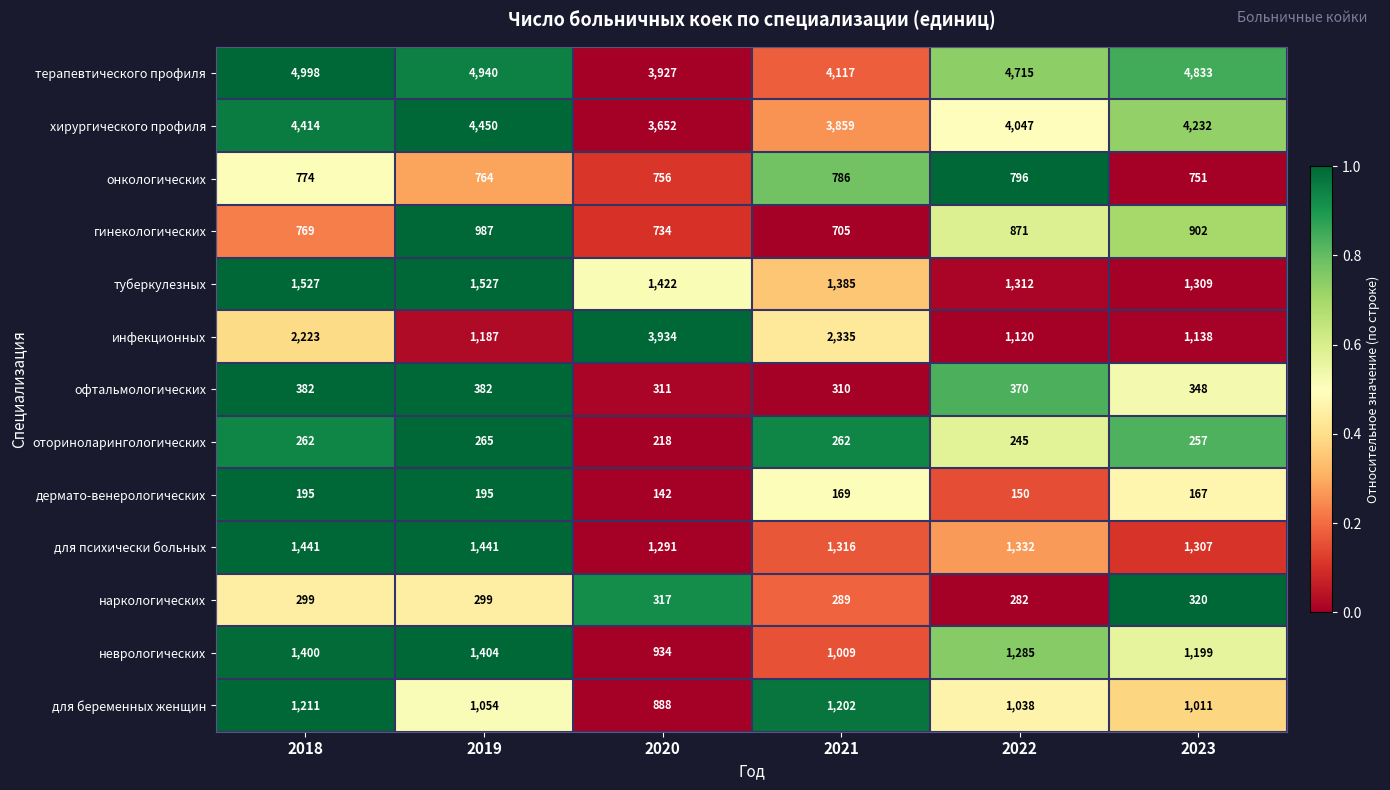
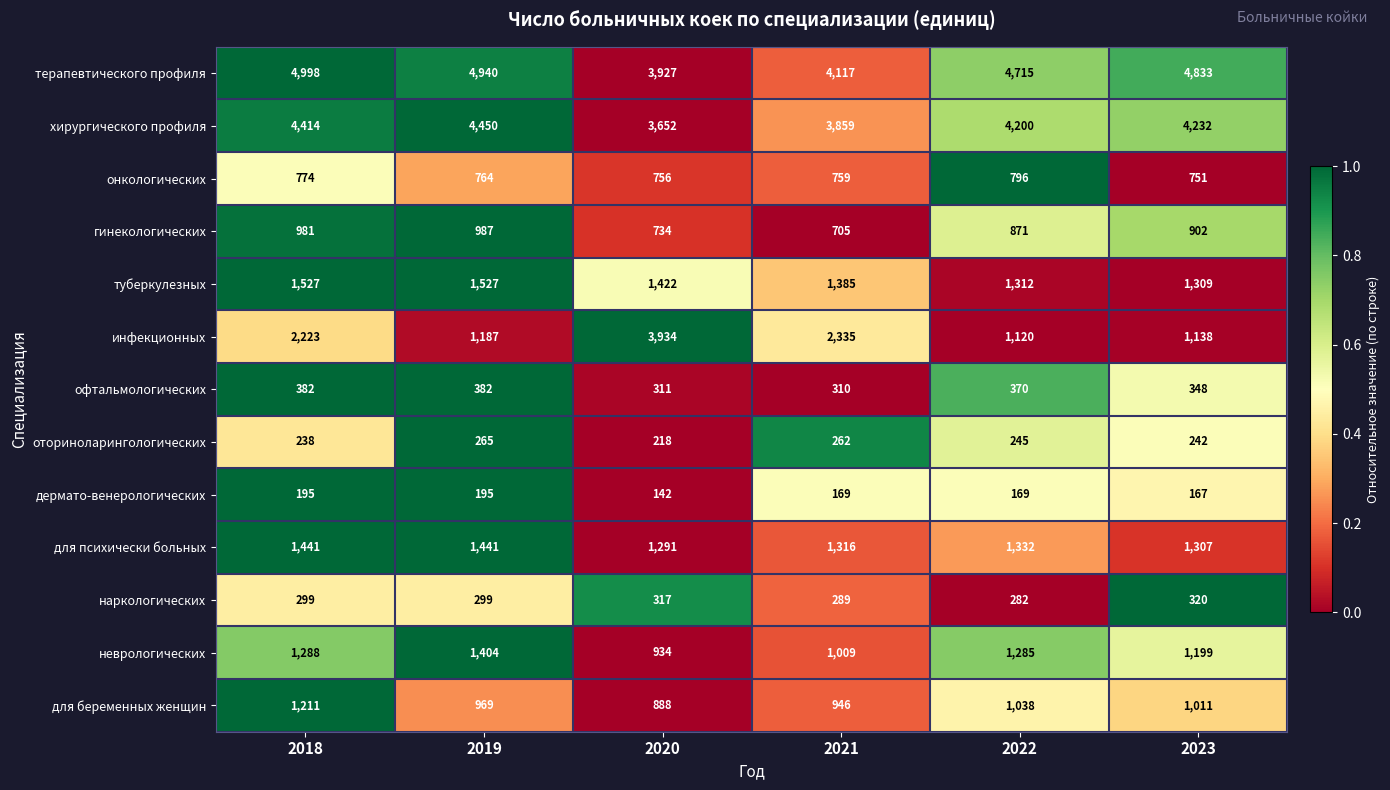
хирургического профиля, 2022: 4,047 -> 4,200
онкологических, 2021: 786 -> 759
гинекологических, 2018: 769 -> 981
оториноларингологических, 2018: 262 -> 238
оториноларингологических, 2023: 257 -> 242
дермато-венерологических, 2022: 150 -> 169
неврологических, 2018: 1,400 -> 1,288
для беременных женщин, 2019: 1,054 -> 969
для беременных женщин, 2021: 1,202 -> 946
